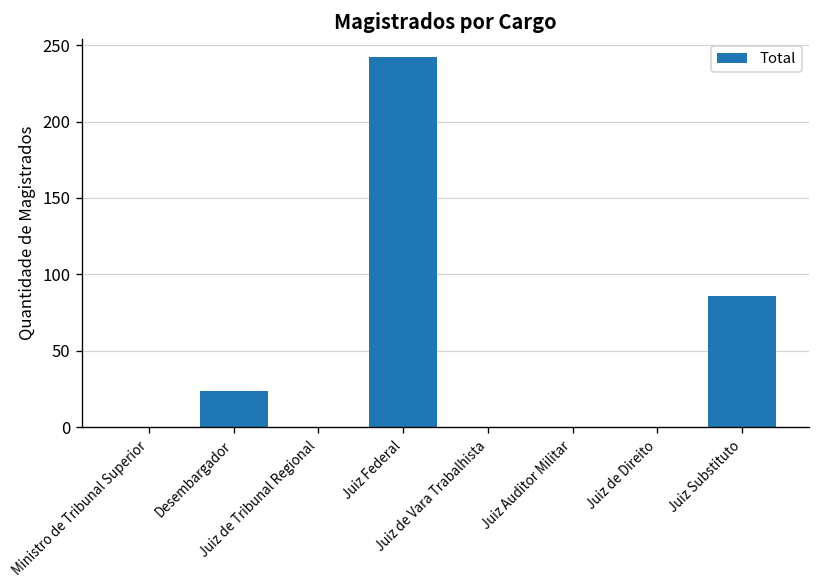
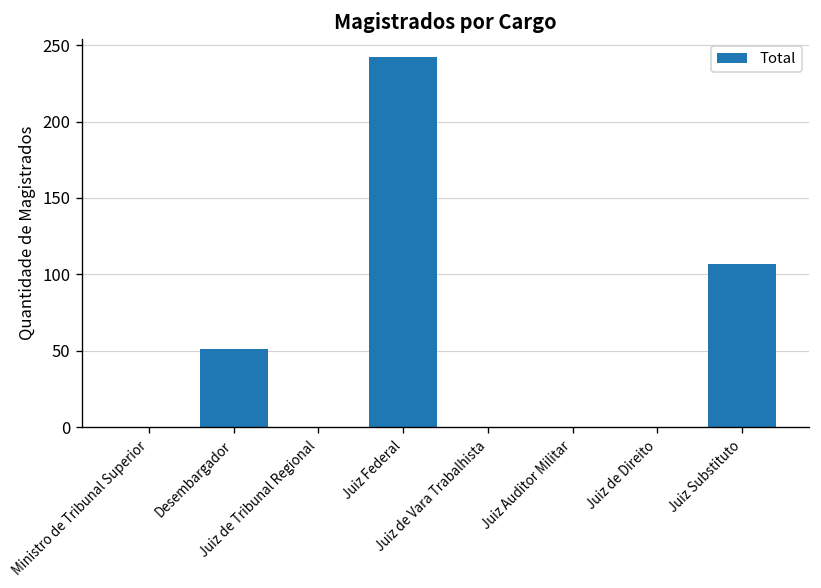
Desembargador: 24 -> 51
Juiz Substituto: 86 -> 107
